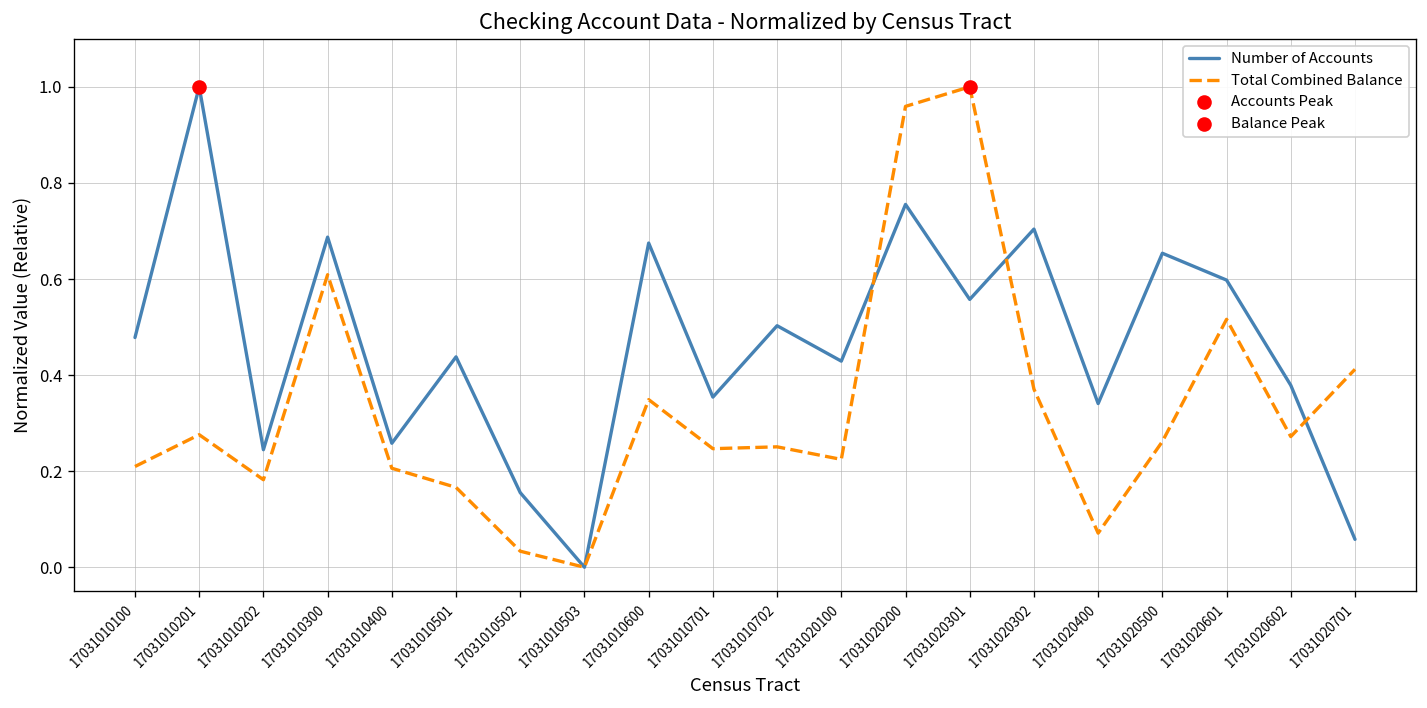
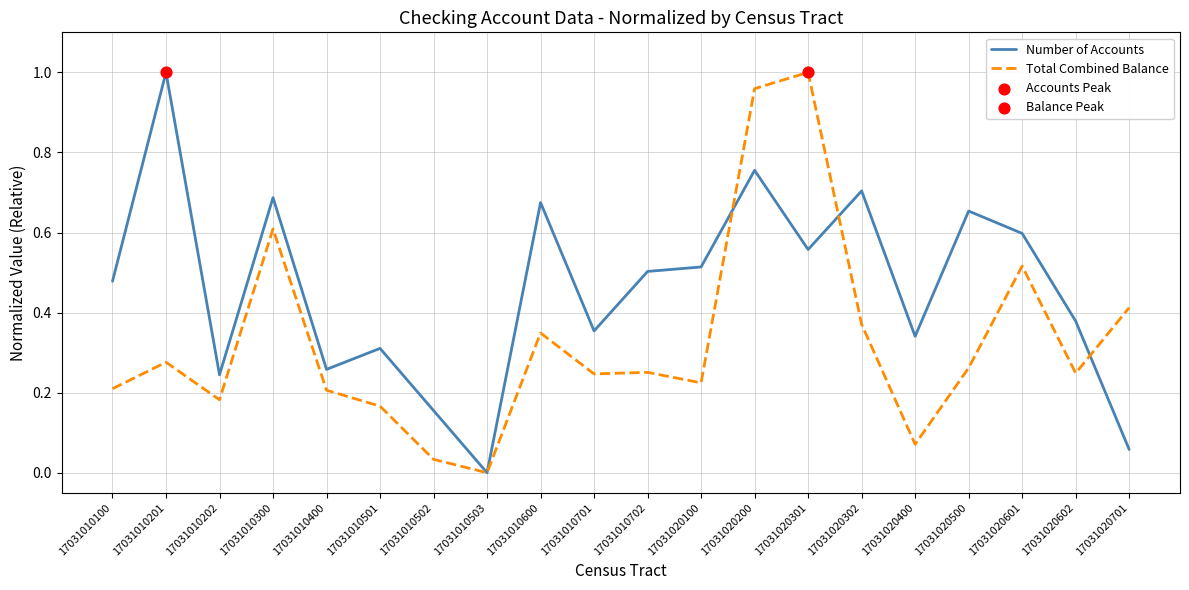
Number of Accounts, 17031010501: 0.44 -> 0.31
Number of Accounts, 17031020100: 0.43 -> 0.51
Total Combined Balance, 17031020602: 0.27 -> 0.25
